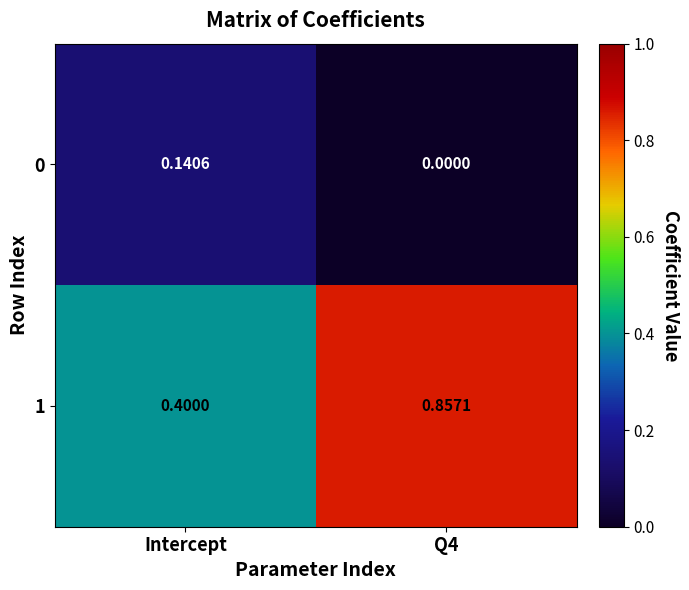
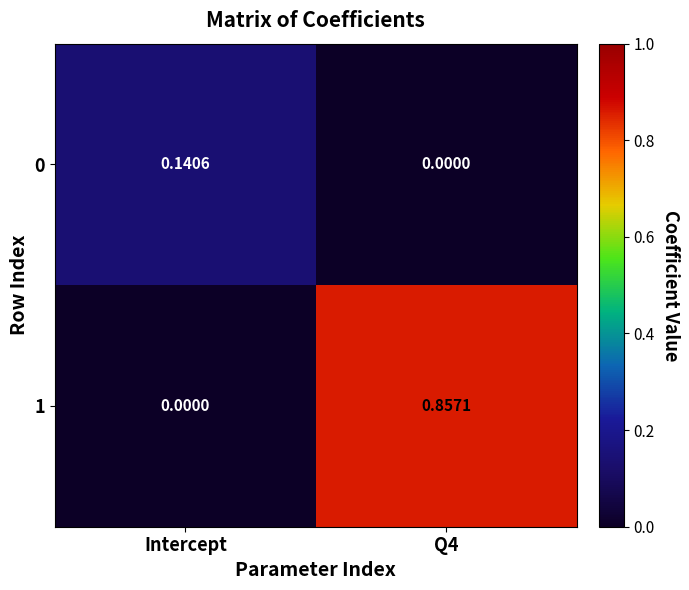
1, Intercept: 0.4000 -> 0.0000
